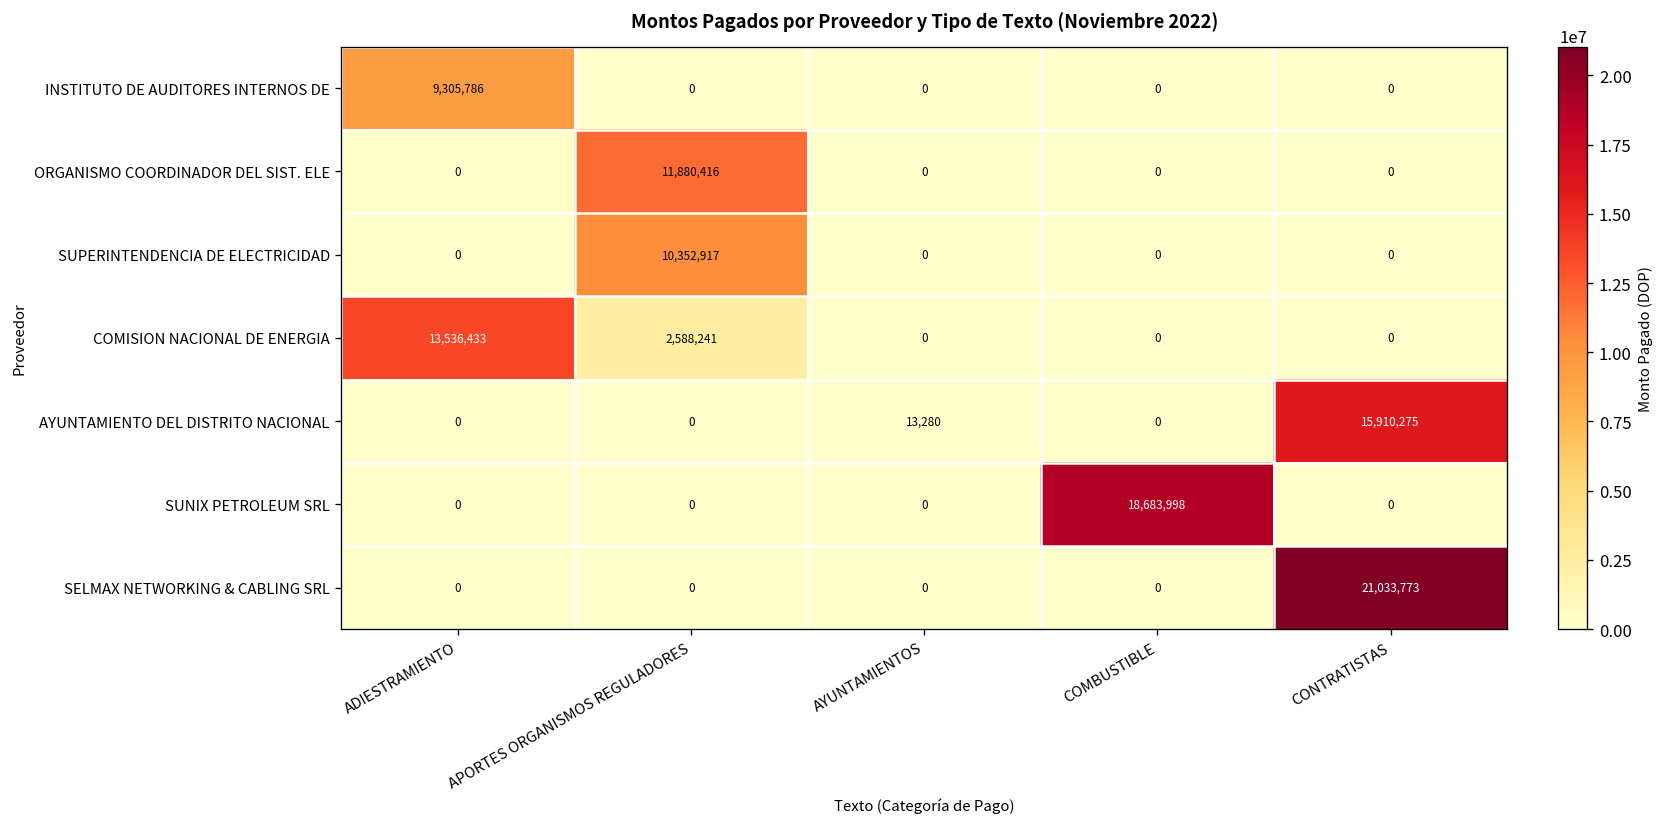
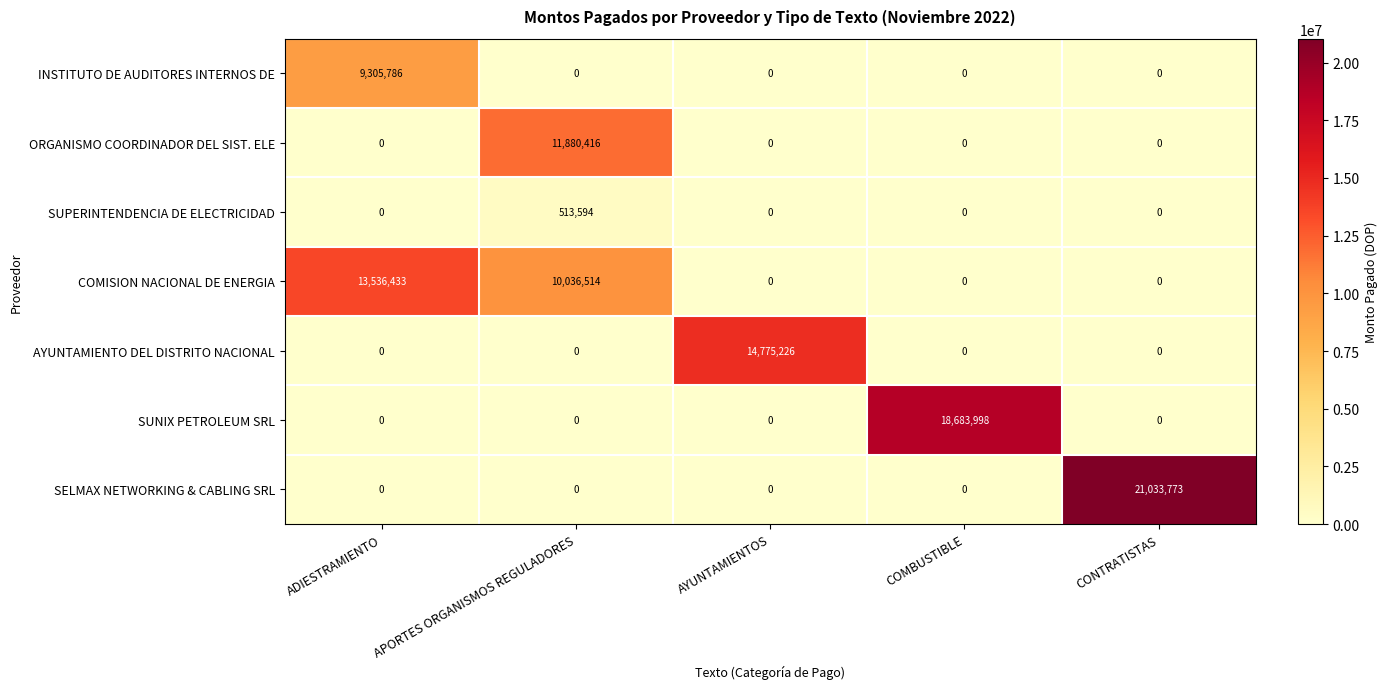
SUPERINTENDENCIA DE ELECTRICIDAD, APORTES ORGANISMOS REGULADORES: 10,352,917 -> 513,594
COMISION NACIONAL DE ENERGIA, APORTES ORGANISMOS REGULADORES: 2,588,241 -> 10,036,514
AYUNTAMIENTO DEL DISTRITO NACIONAL, AYUNTAMIENTOS: 13,280 -> 14,775,226
AYUNTAMIENTO DEL DISTRITO NACIONAL, CONTRATISTAS: 15,910,275 -> 0
